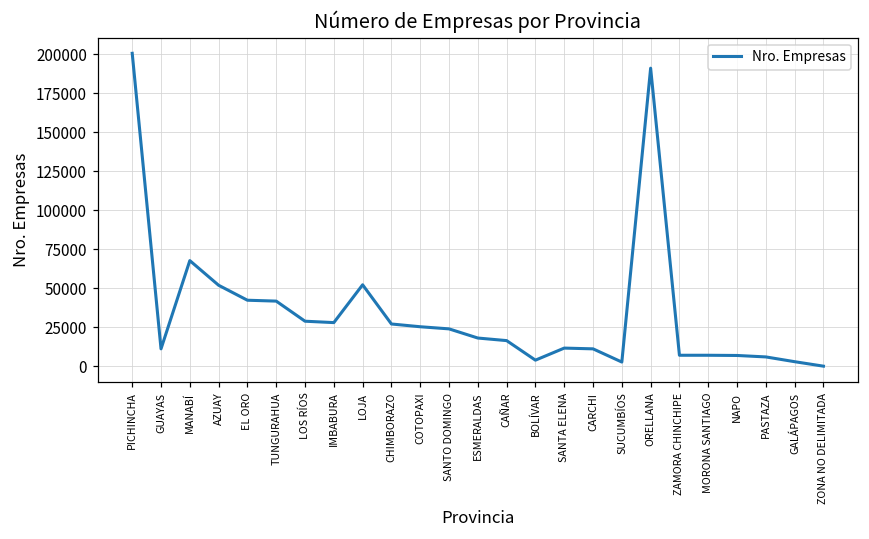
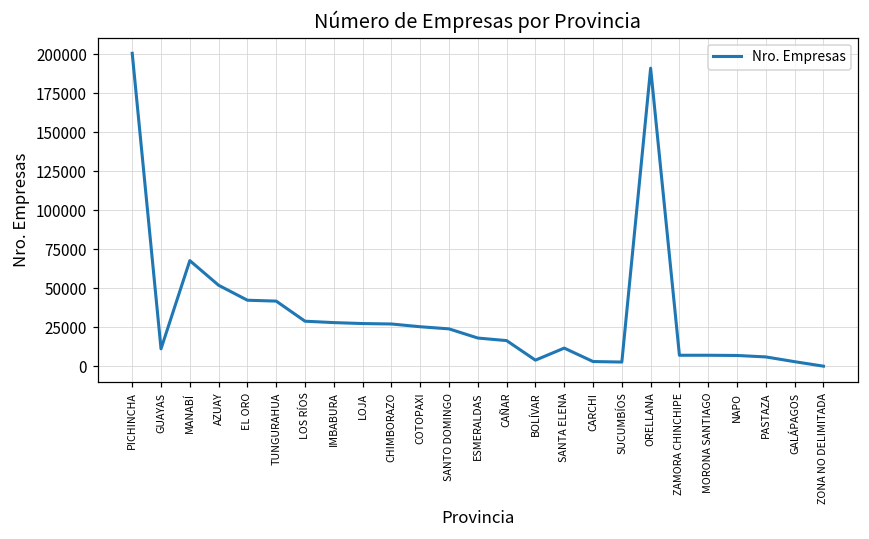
LOJA: 52000 -> 27000
CARCHI: 11000 -> 3000
